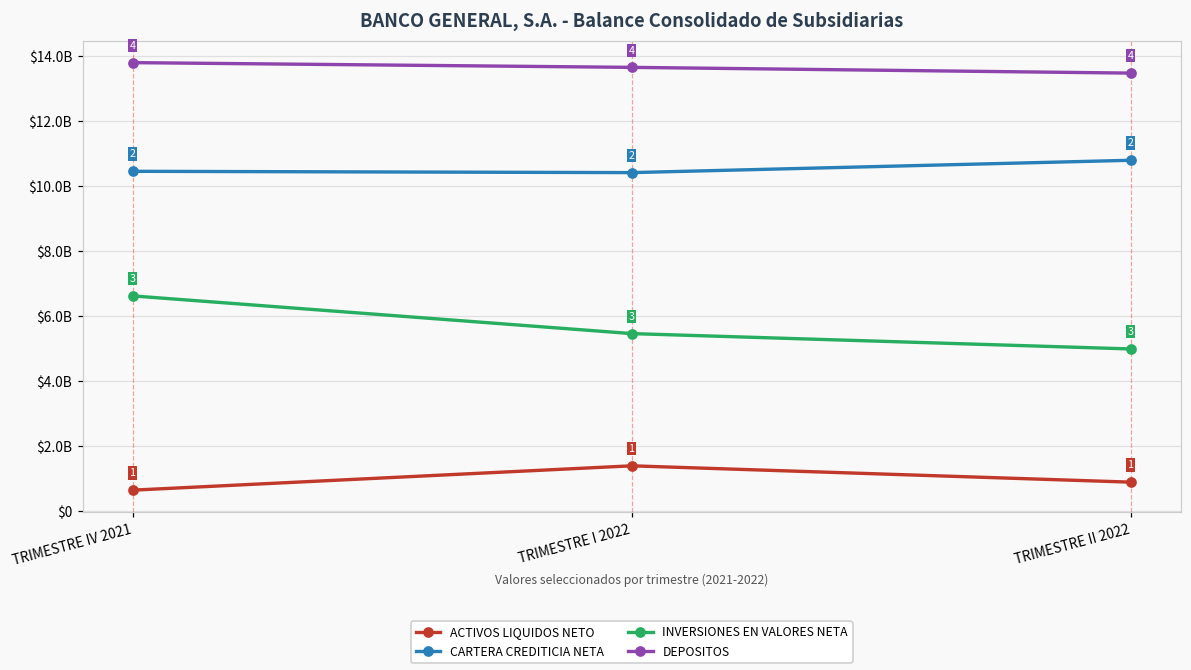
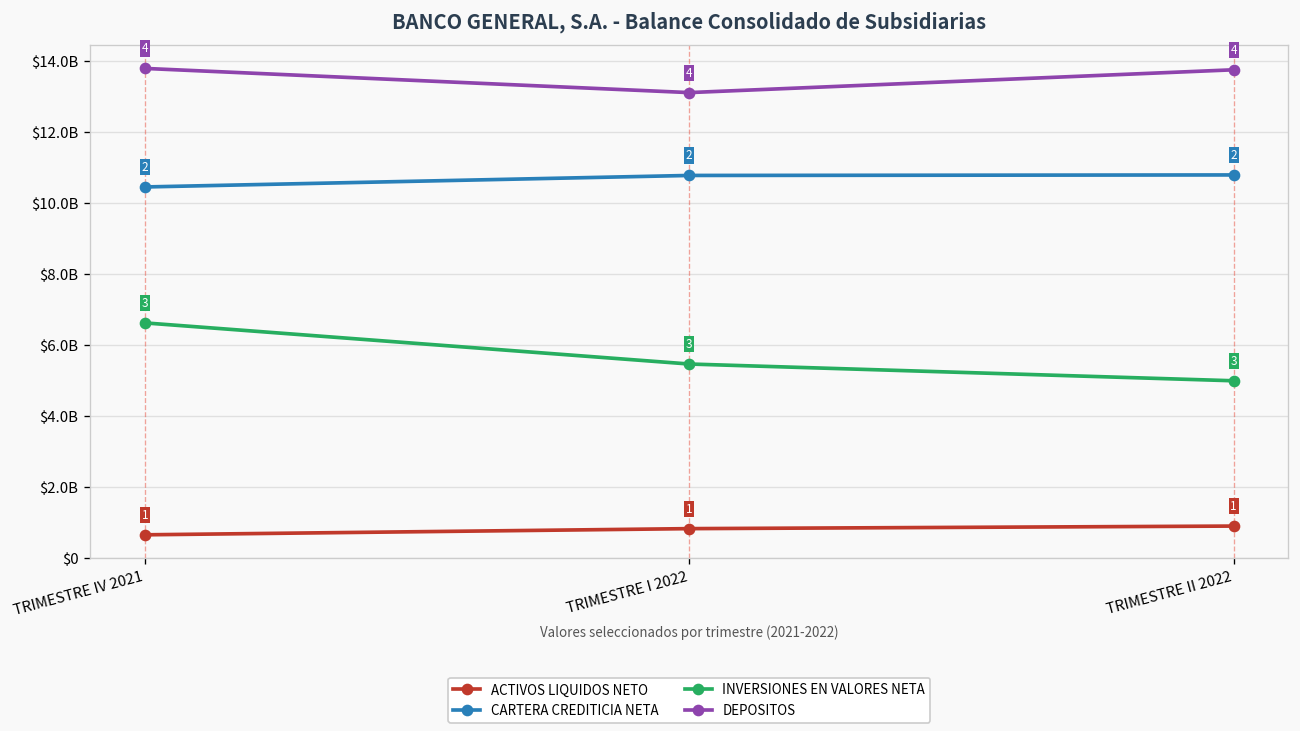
ACTIVOS LIQUIDOS NETO, TRIMESTRE I 2022: $1400000000 -> $800000000
CARTERA CREDITICIA NETA, TRIMESTRE I 2022: $10400000000 -> $10800000000
DEPOSITOS, TRIMESTRE I 2022: $13700000000 -> $13100000000
DEPOSITOS, TRIMESTRE II 2022: $13500000000 -> $13800000000
